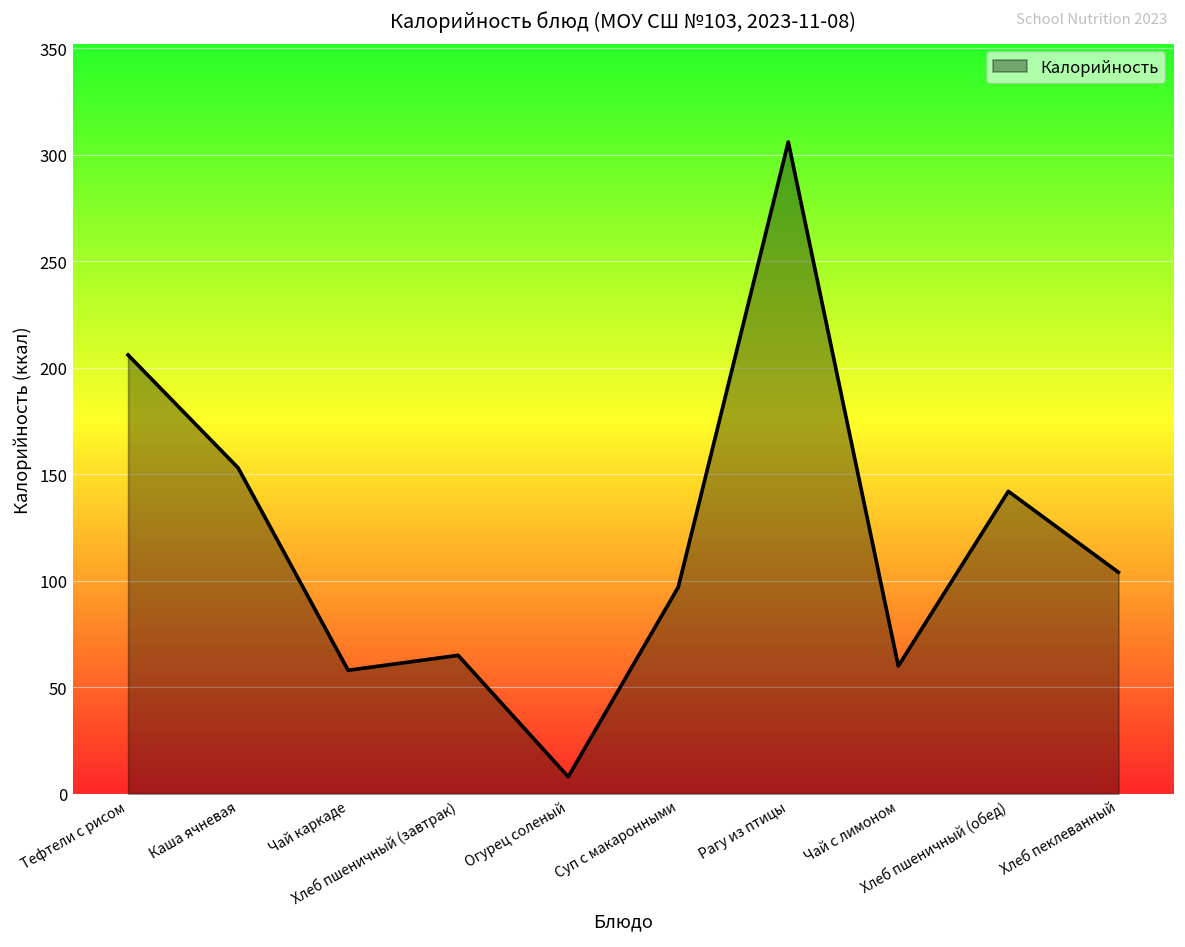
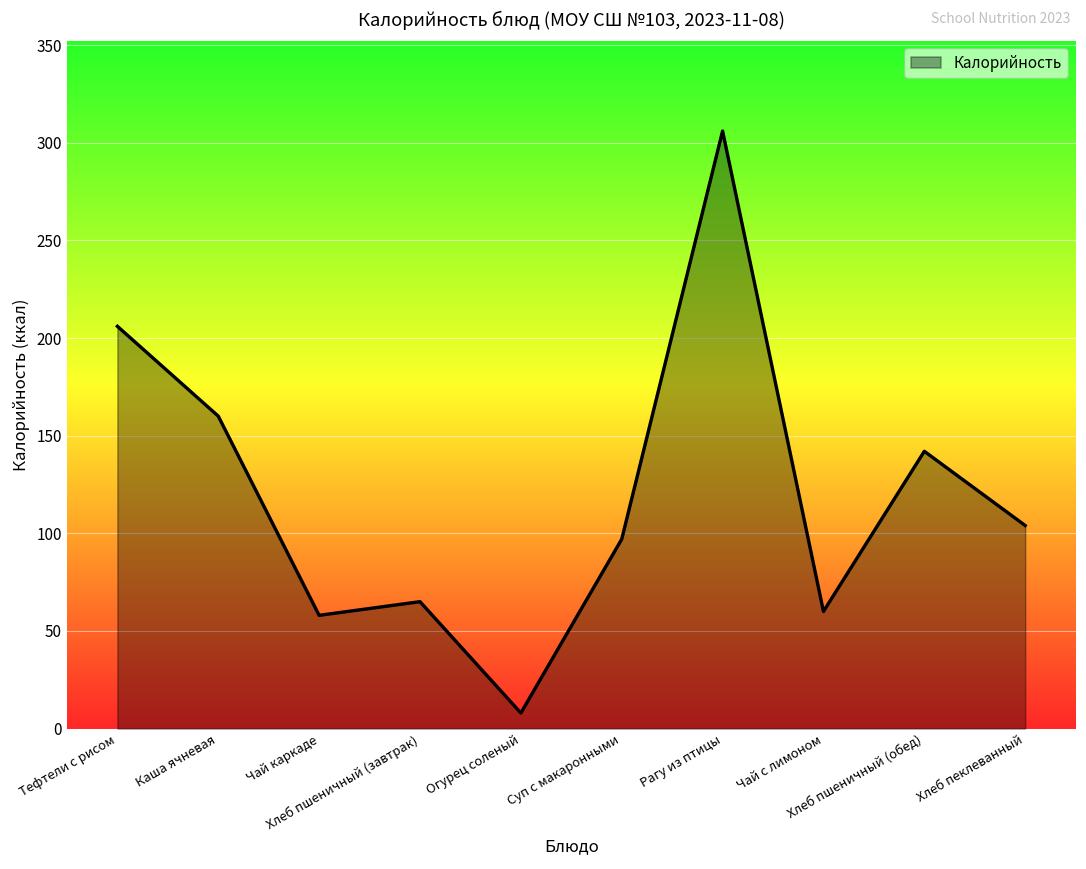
Каша ячневая: 153 -> 160
